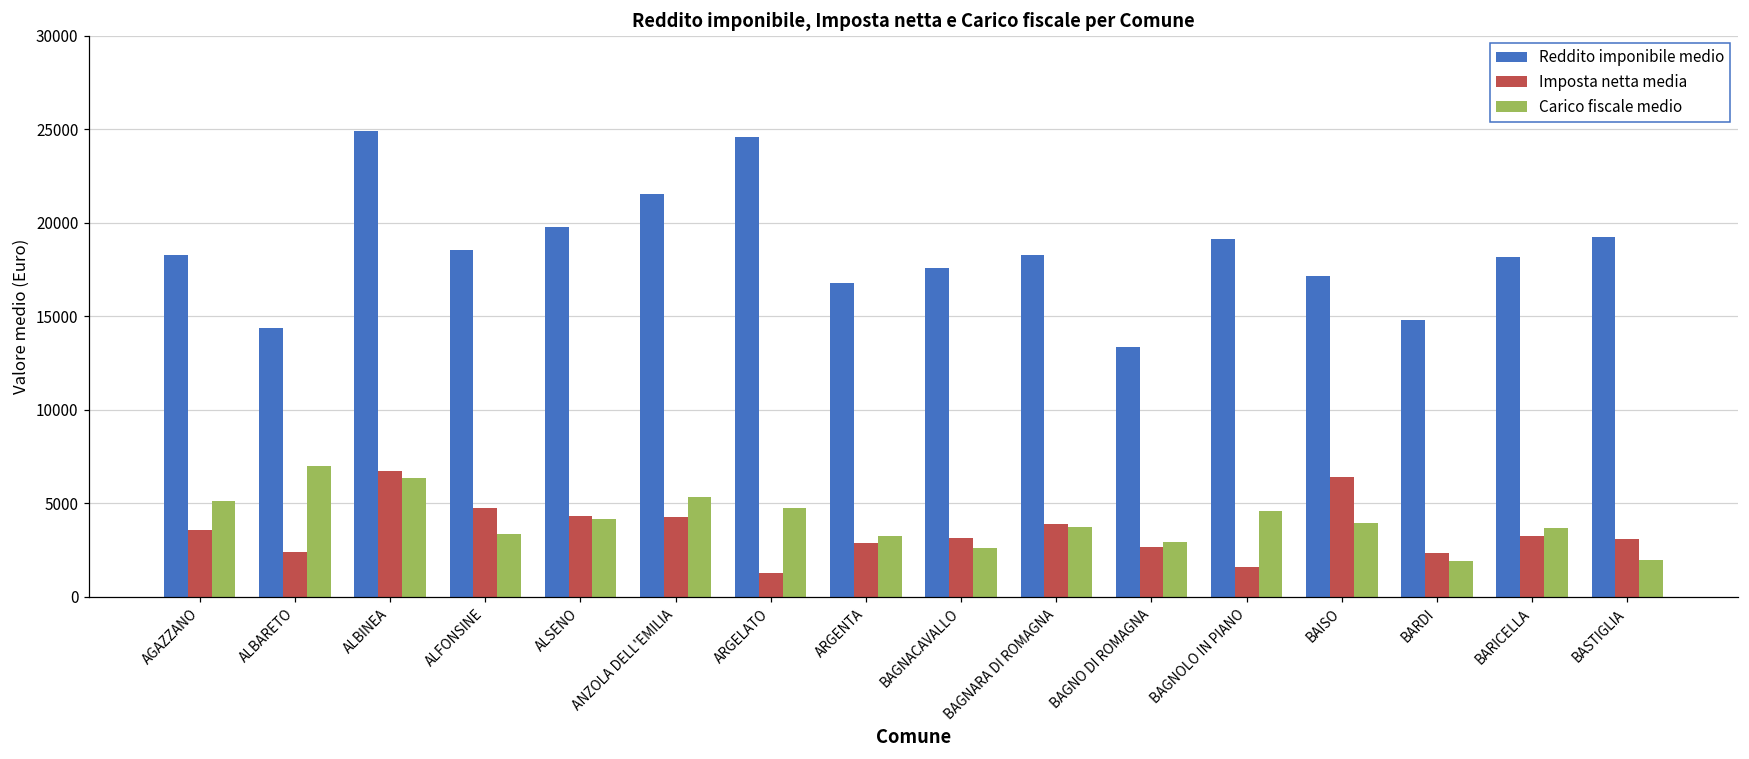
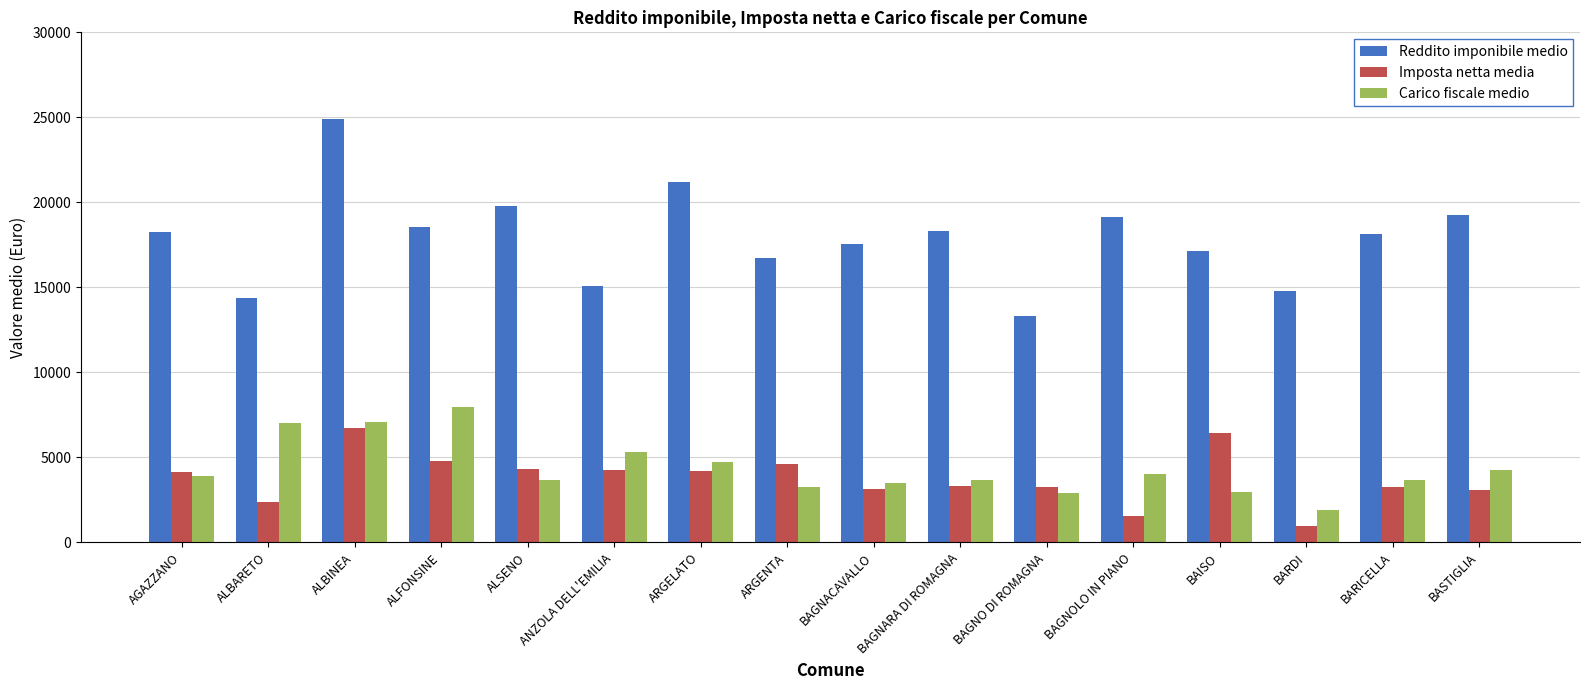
Imposta netta media, AGAZZANO: 3500 -> 4100
Carico fiscale medio, AGAZZANO: 5100 -> 3900
Carico fiscale medio, ALBINEA: 6400 -> 7100
Carico fiscale medio, ALFONSINE: 3400 -> 7900
Carico fiscale medio, ALSENO: 4200 -> 3700
Reddito imponibile medio, ANZOLA DELL'EMILIA: 21500 -> 15100
Reddito imponibile medio, ARGELATO: 24600 -> 21200
Imposta netta media, ARGELATO: 1300 -> 4200
Imposta netta media, ARGENTA: 2900 -> 4600
Carico fiscale medio, BAGNACAVALLO: 2600 -> 3500
Imposta netta media, BAGNARA DI ROMAGNA: 3900 -> 3300
Imposta netta media, BAGNO DI ROMAGNA: 2600 -> 3300
Carico fiscale medio, BAGNOLO IN PIANO: 4600 -> 4000
Carico fiscale medio, BAISO: 4000 -> 3000
Imposta netta media, BARDI: 2400 -> 1000
Carico fiscale medio, BASTIGLIA: 2000 -> 4200
